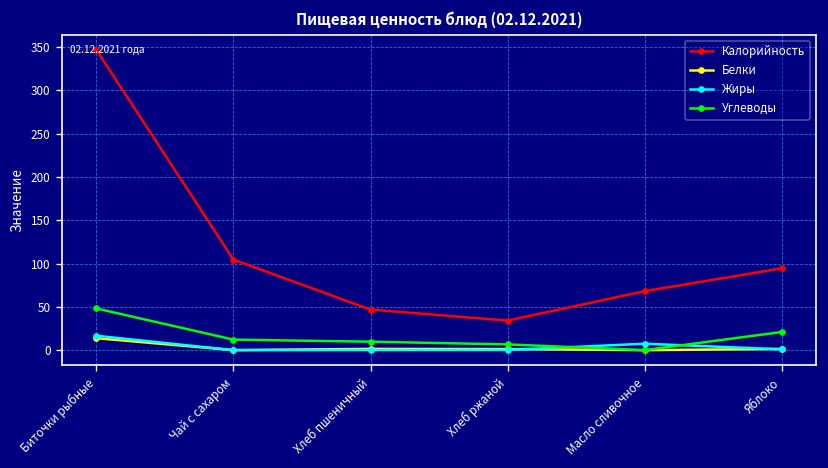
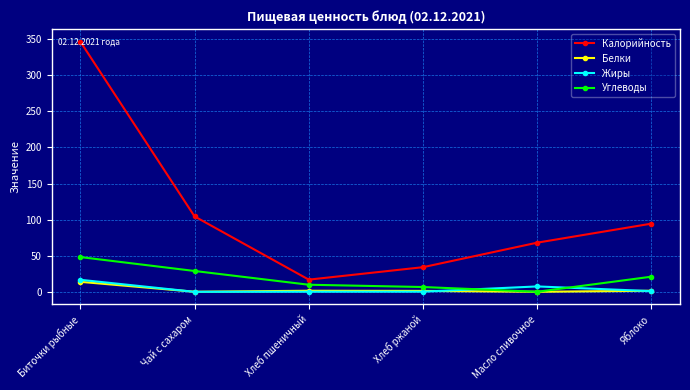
Углеводы, Чай с сахаром: 10 -> 30
Калорийность, Хлеб пшеничный: 50 -> 20
